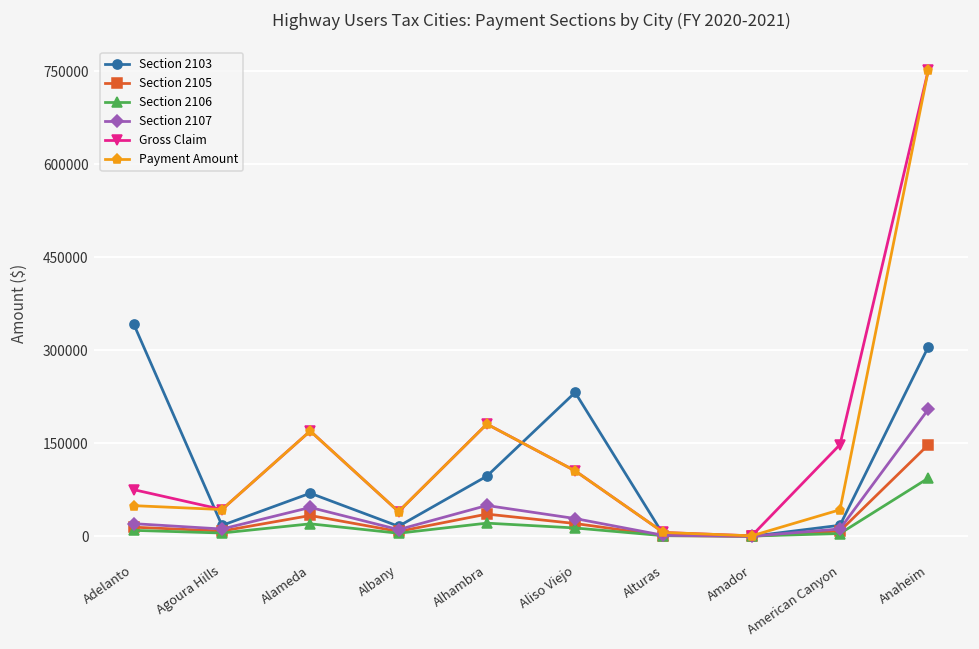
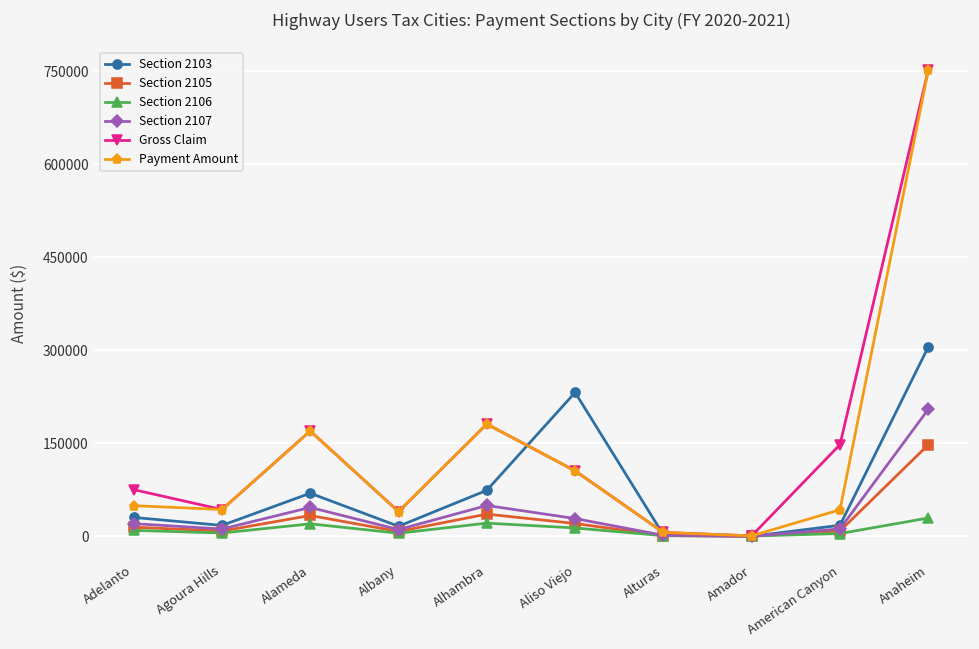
Section 2103, Adelanto: 340000 -> 30000
Section 2103, Alhambra: 100000 -> 70000
Section 2106, Anaheim: 90000 -> 30000
